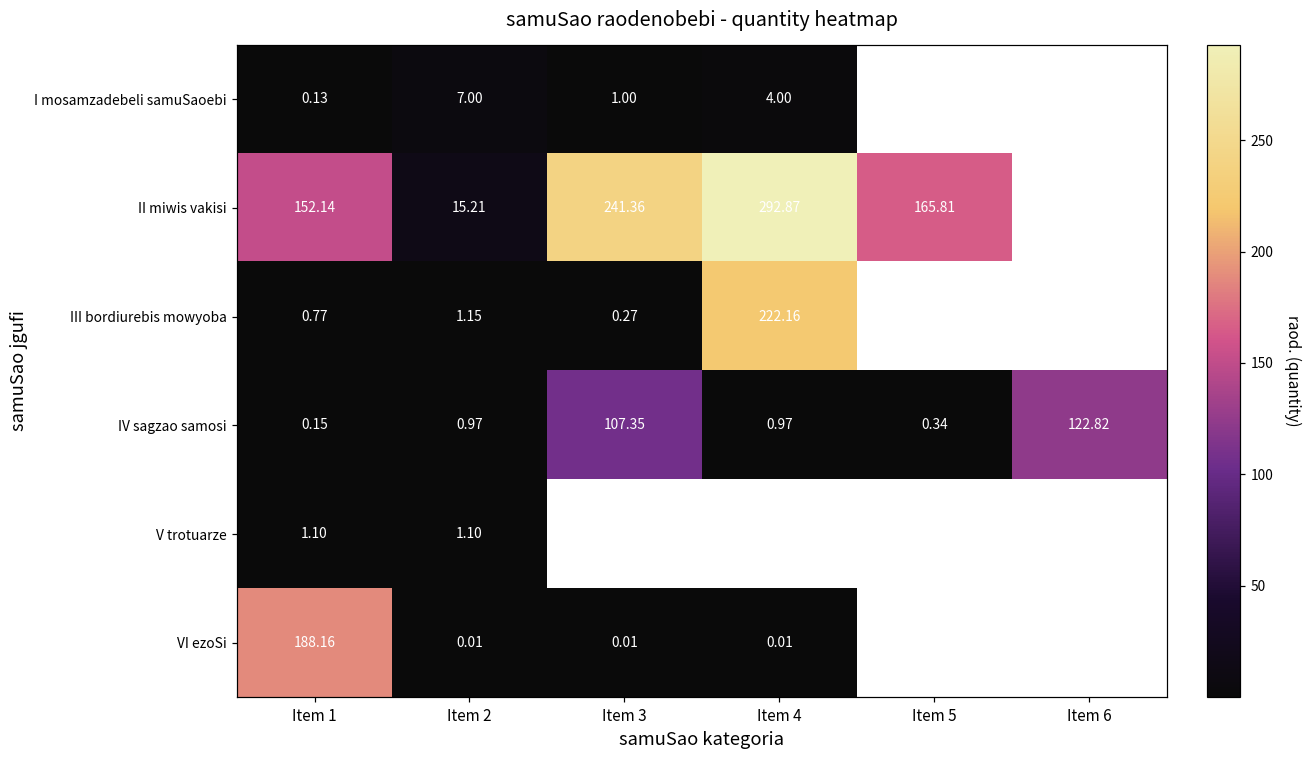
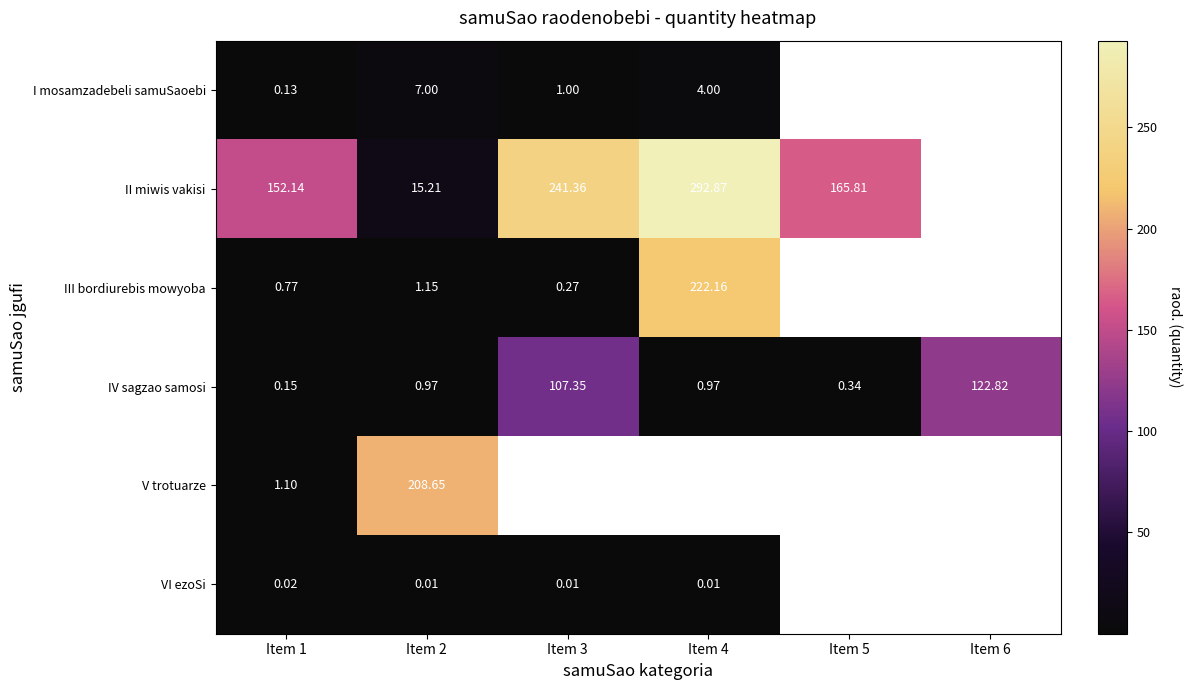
V trotuarze, Item 2: 1.10 -> 208.65
VI ezoSi, Item 1: 188.16 -> 0.02
